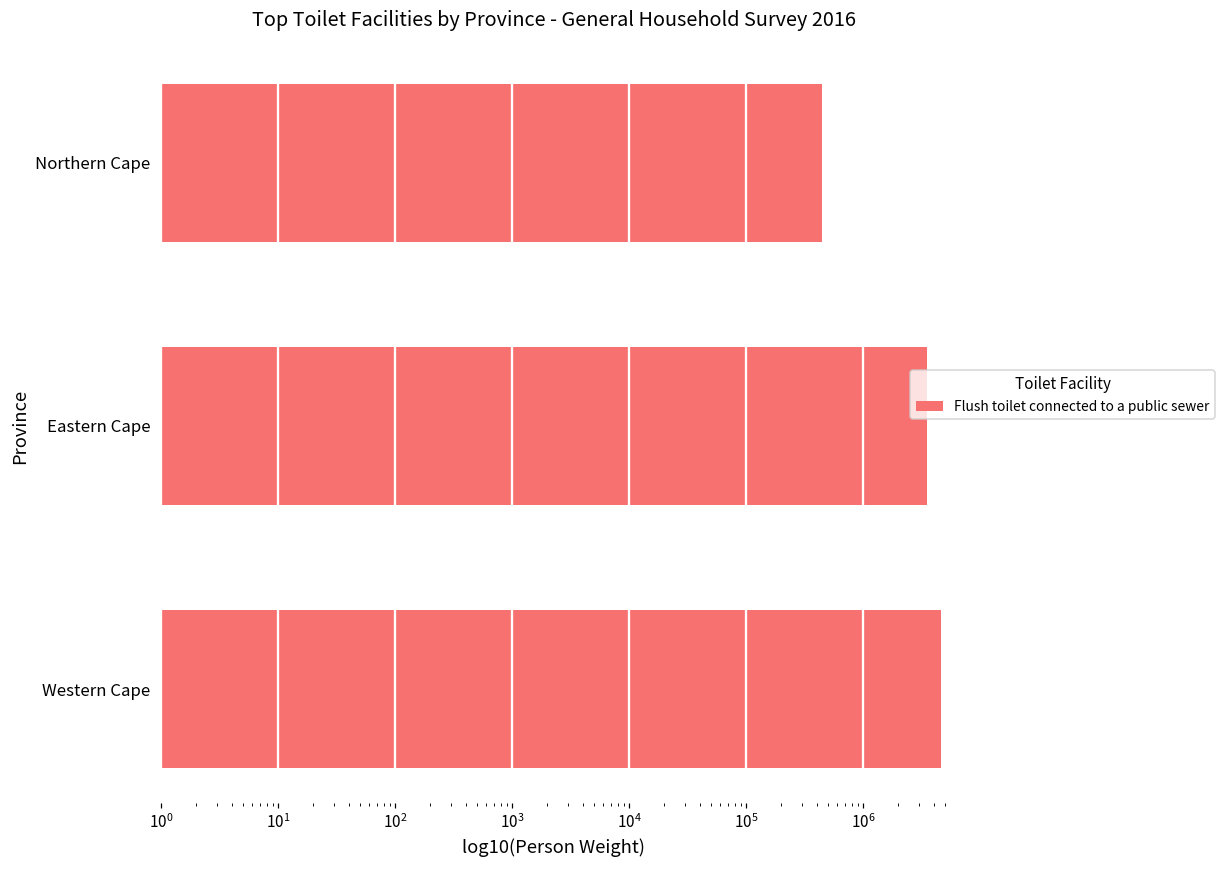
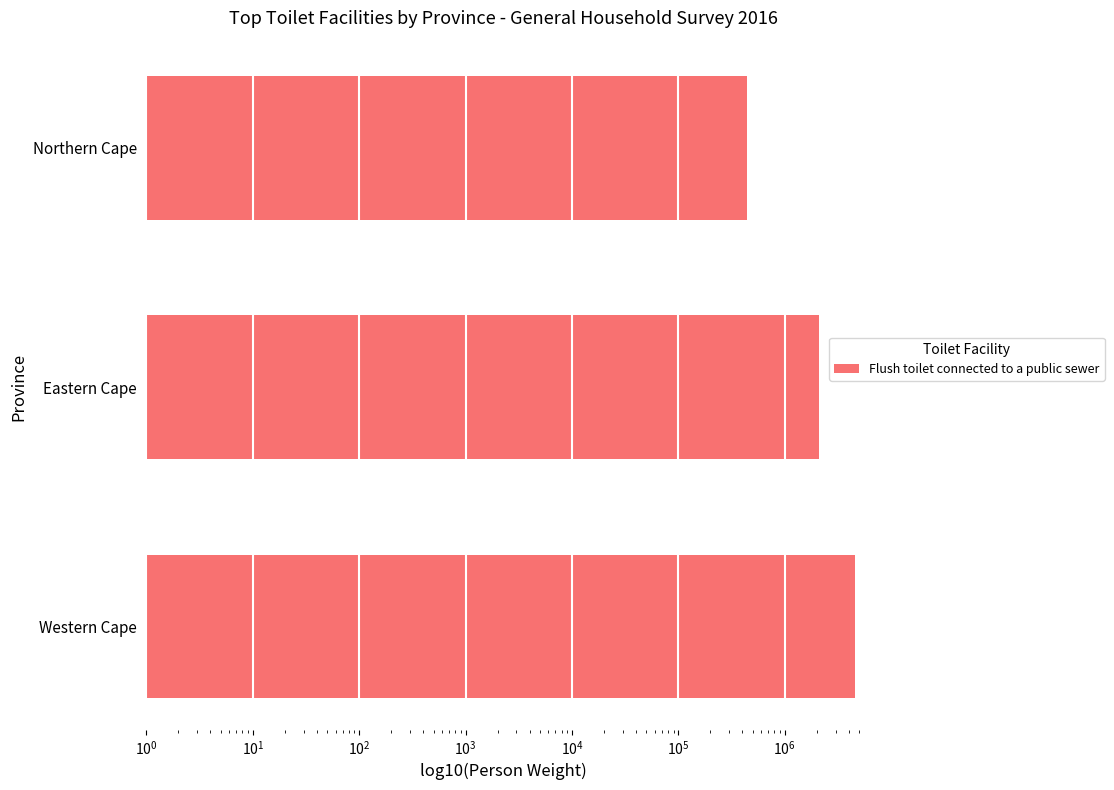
Eastern Cape: 3500000 -> 2100000
